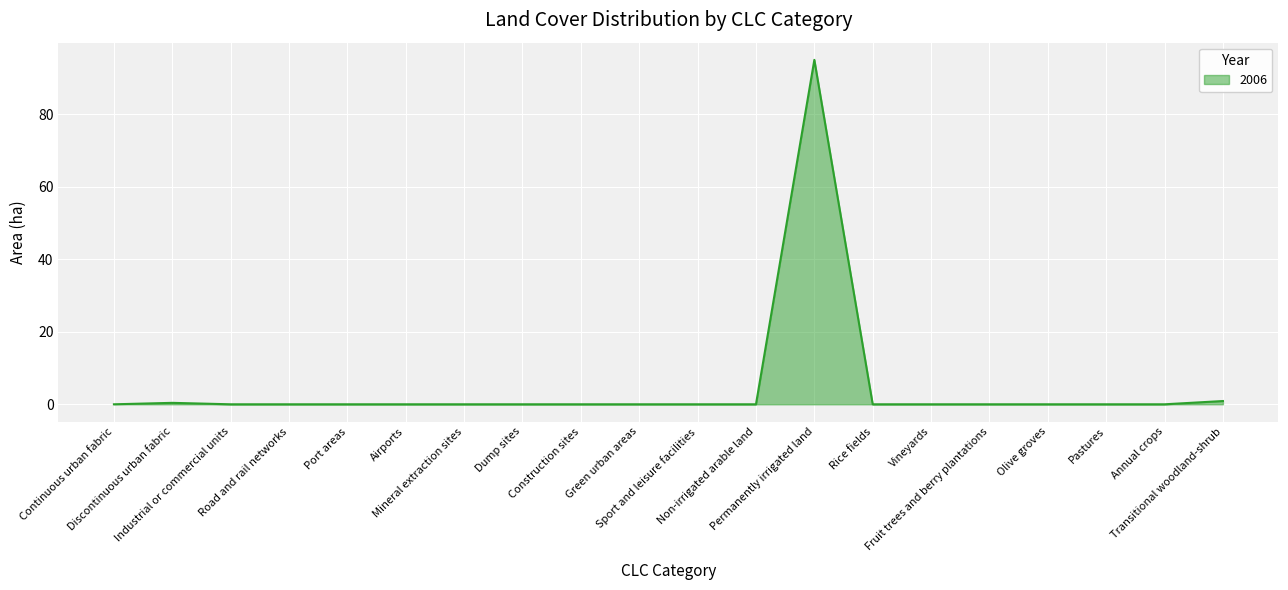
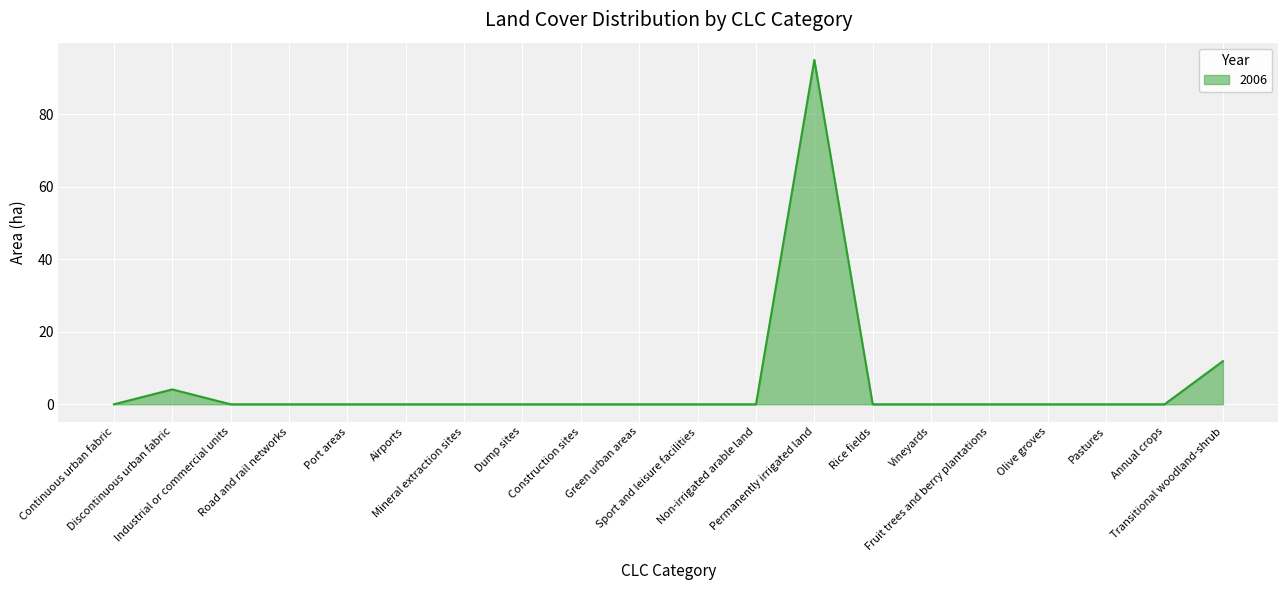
Discontinuous urban fabric: 0 -> 4
Transitional woodland-shrub: 1 -> 12
